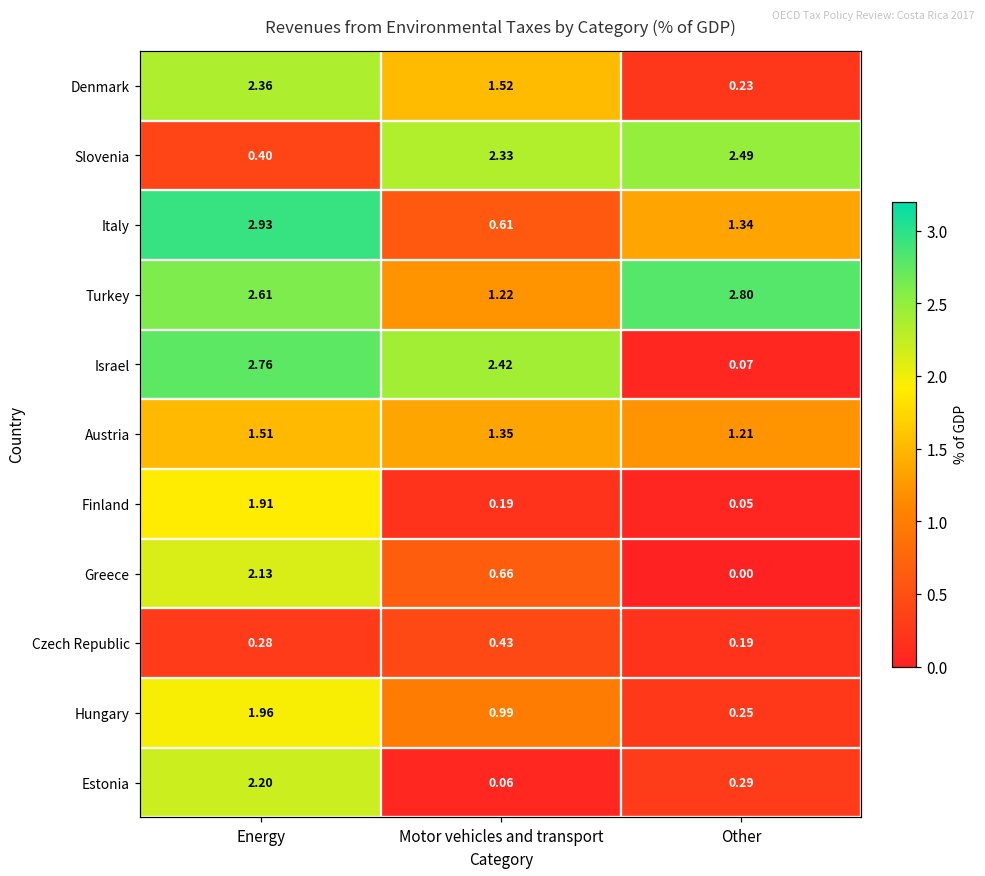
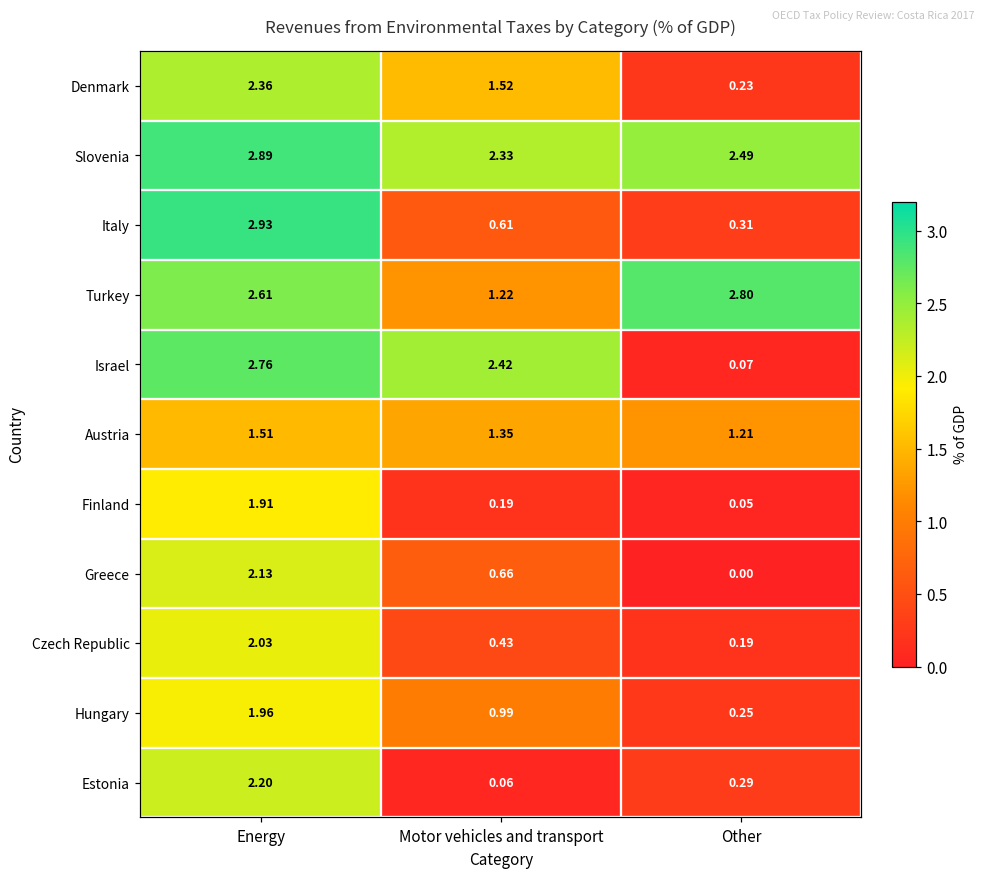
Slovenia, Energy: 0.40 -> 2.89
Italy, Other: 1.34 -> 0.31
Czech Republic, Energy: 0.28 -> 2.03
